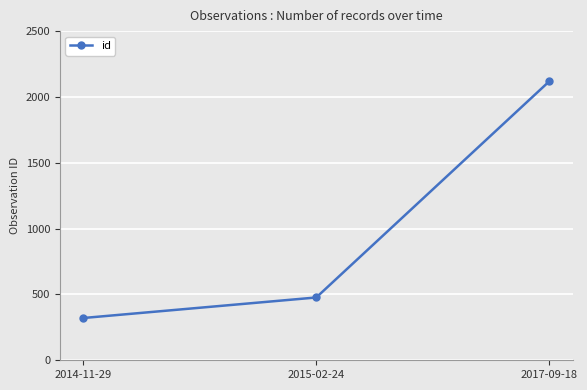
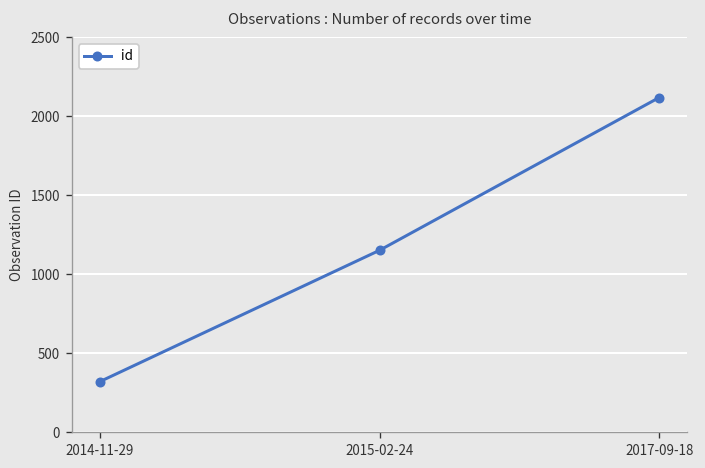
2015-02-24: 480 -> 1150
